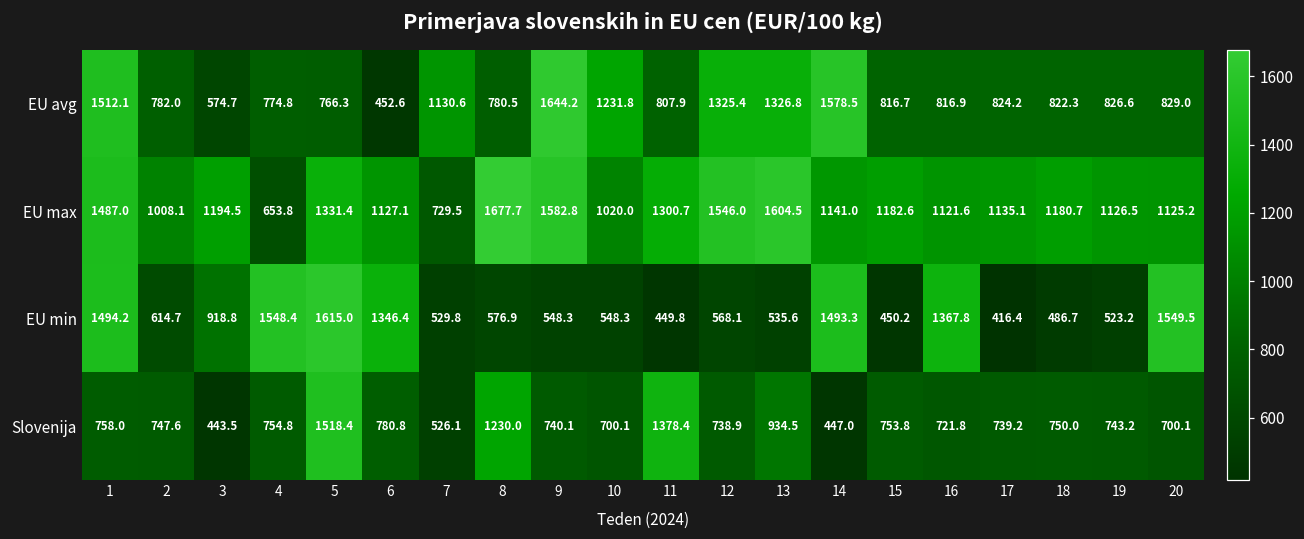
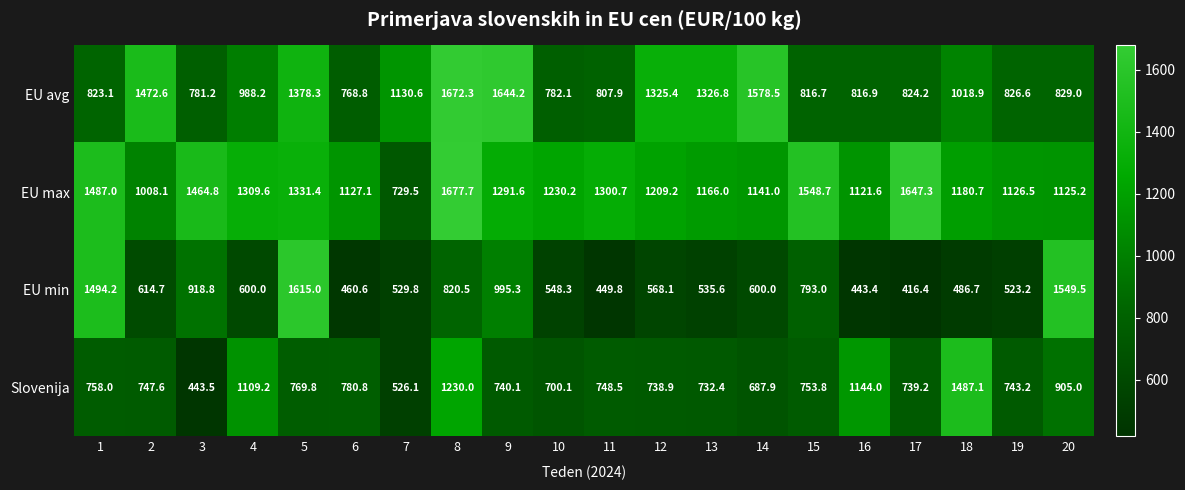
EU avg, 1: 1512.1 -> 823.1
EU avg, 2: 782.0 -> 1472.6
EU avg, 3: 574.7 -> 781.2
EU avg, 4: 774.8 -> 988.2
EU avg, 5: 766.3 -> 1378.3
EU avg, 6: 452.6 -> 768.8
EU avg, 8: 780.5 -> 1672.3
EU avg, 10: 1231.8 -> 782.1
EU avg, 18: 822.3 -> 1018.9
EU max, 3: 1194.5 -> 1464.8
EU max, 4: 653.8 -> 1309.6
EU max, 9: 1582.8 -> 1291.6
EU max, 10: 1020.0 -> 1230.2
EU max, 12: 1546.0 -> 1209.2
EU max, 13: 1604.5 -> 1166.0
EU max, 15: 1182.6 -> 1548.7
EU max, 17: 1135.1 -> 1647.3
EU min, 4: 1548.4 -> 600.0
EU min, 6: 1346.4 -> 460.6
EU min, 8: 576.9 -> 820.5
EU min, 9: 548.3 -> 995.3
EU min, 14: 1493.3 -> 600.0
EU min, 15: 450.2 -> 793.0
EU min, 16: 1367.8 -> 443.4
Slovenija, 4: 754.8 -> 1109.2
Slovenija, 5: 1518.4 -> 769.8
Slovenija, 11: 1378.4 -> 748.5
Slovenija, 13: 934.5 -> 732.4
Slovenija, 14: 447.0 -> 687.9
Slovenija, 16: 721.8 -> 1144.0
Slovenija, 18: 750.0 -> 1487.1
Slovenija, 20: 700.1 -> 905.0
